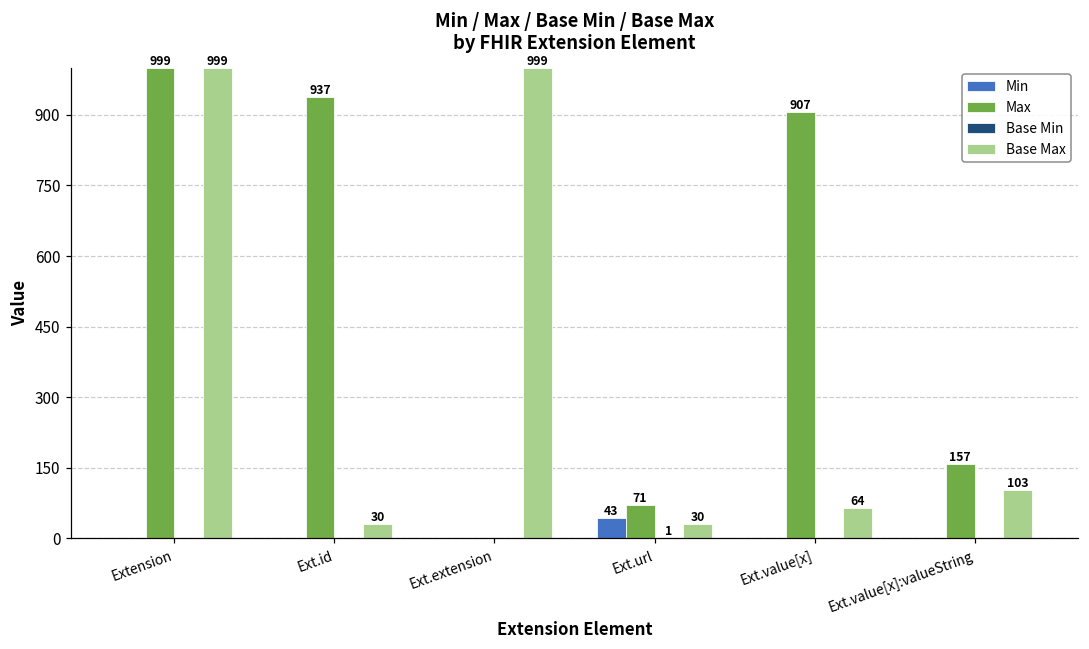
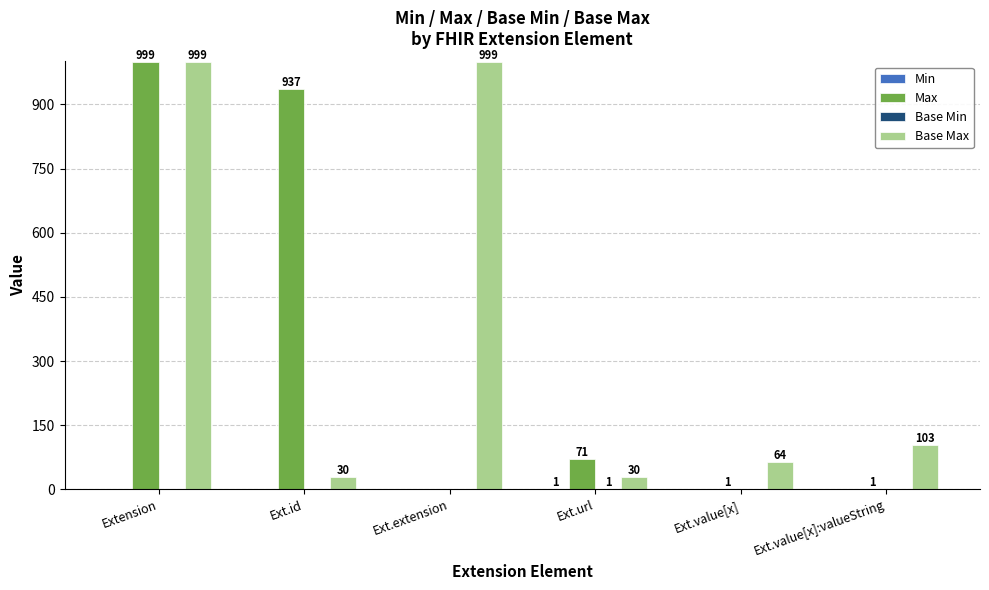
Min, Ext.url: 43 -> 1
Max, Ext.value[x]: 907 -> 1
Max, Ext.value[x]:valueString: 157 -> 1
